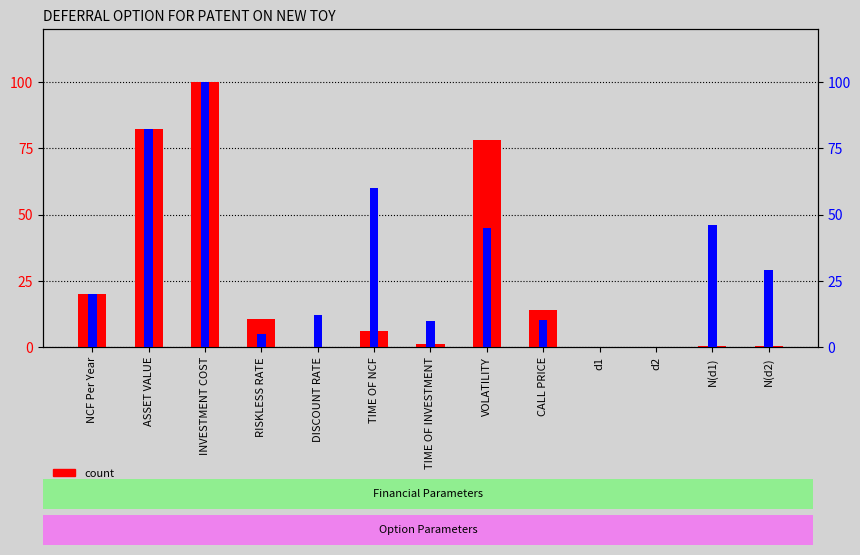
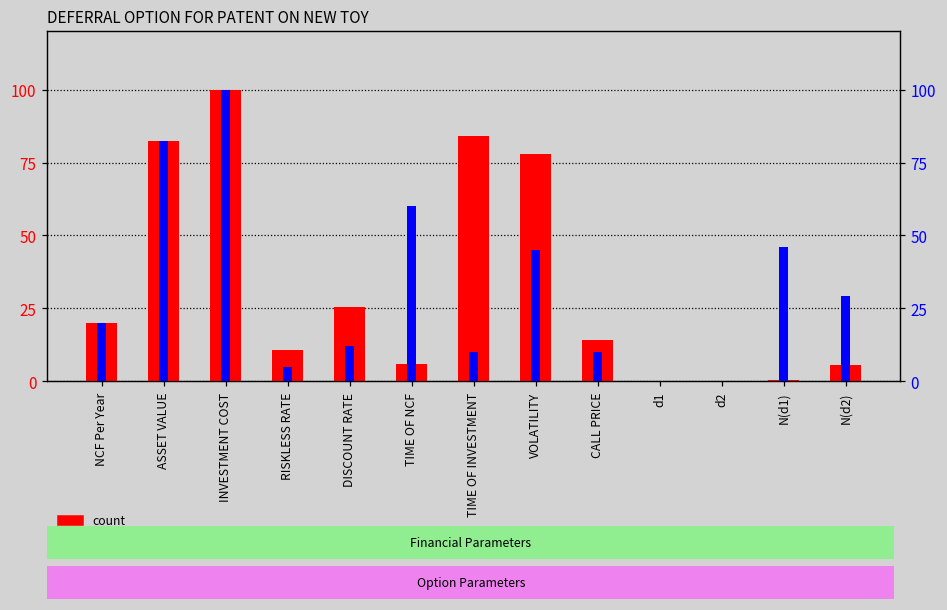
count, DISCOUNT RATE: 0 -> 25
count, TIME OF INVESTMENT: 1 -> 84
count, N(d2): 0 -> 6
